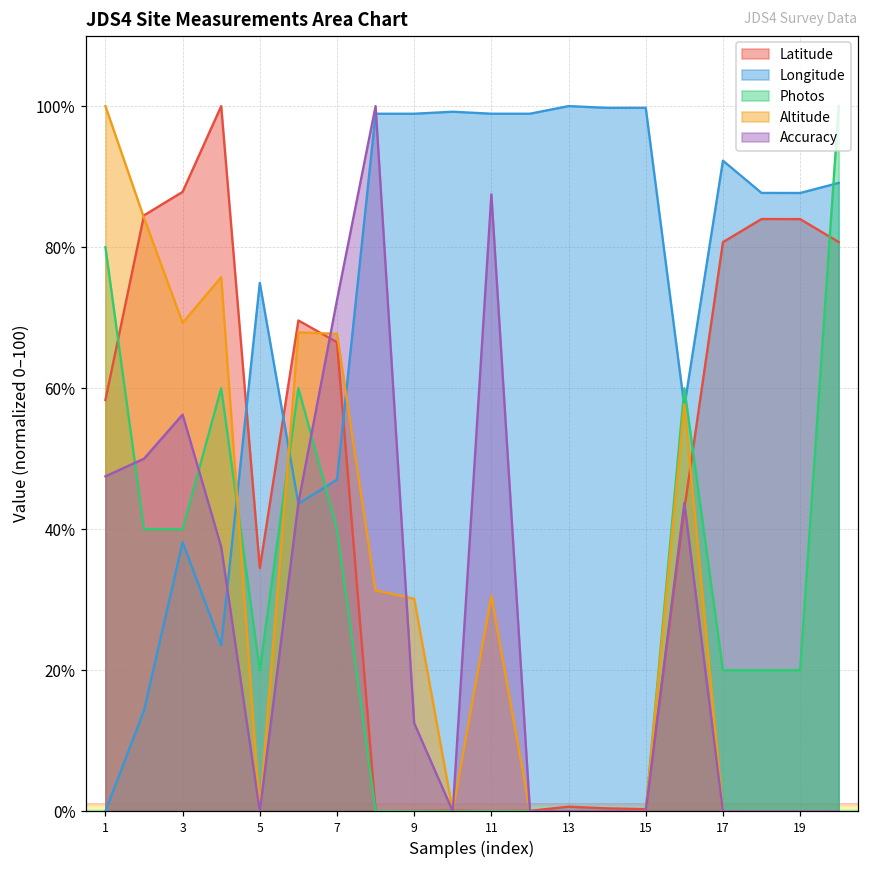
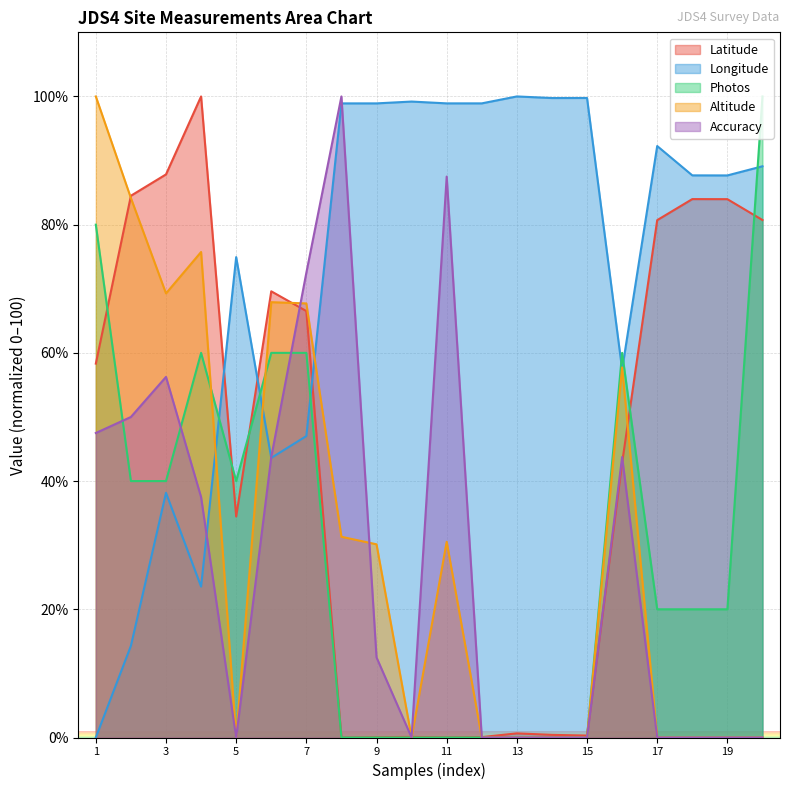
Photos, 5: 20% -> 40%
Photos, 7: 40% -> 60%
